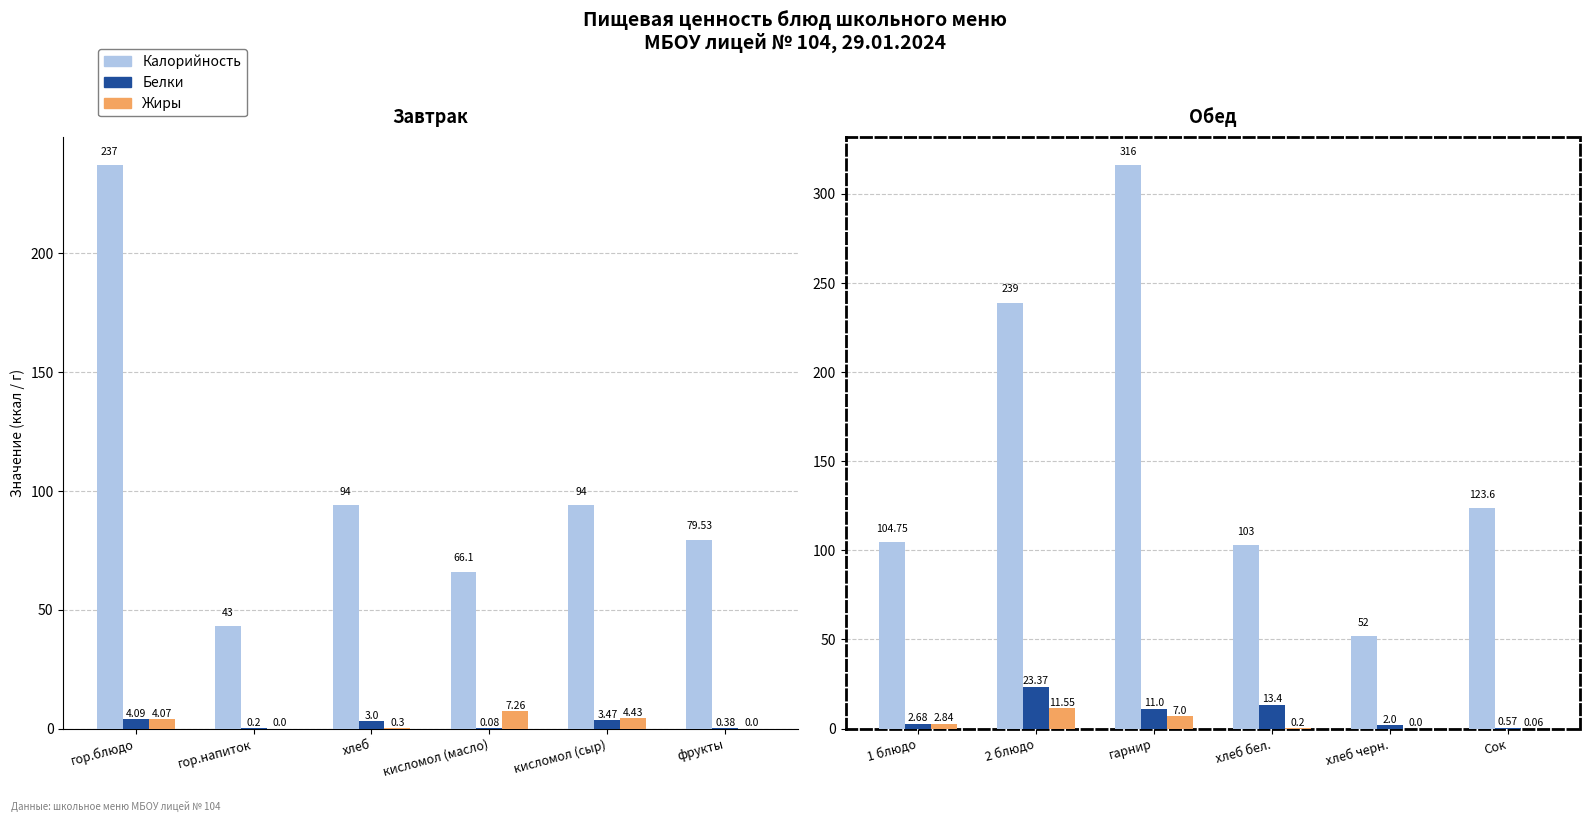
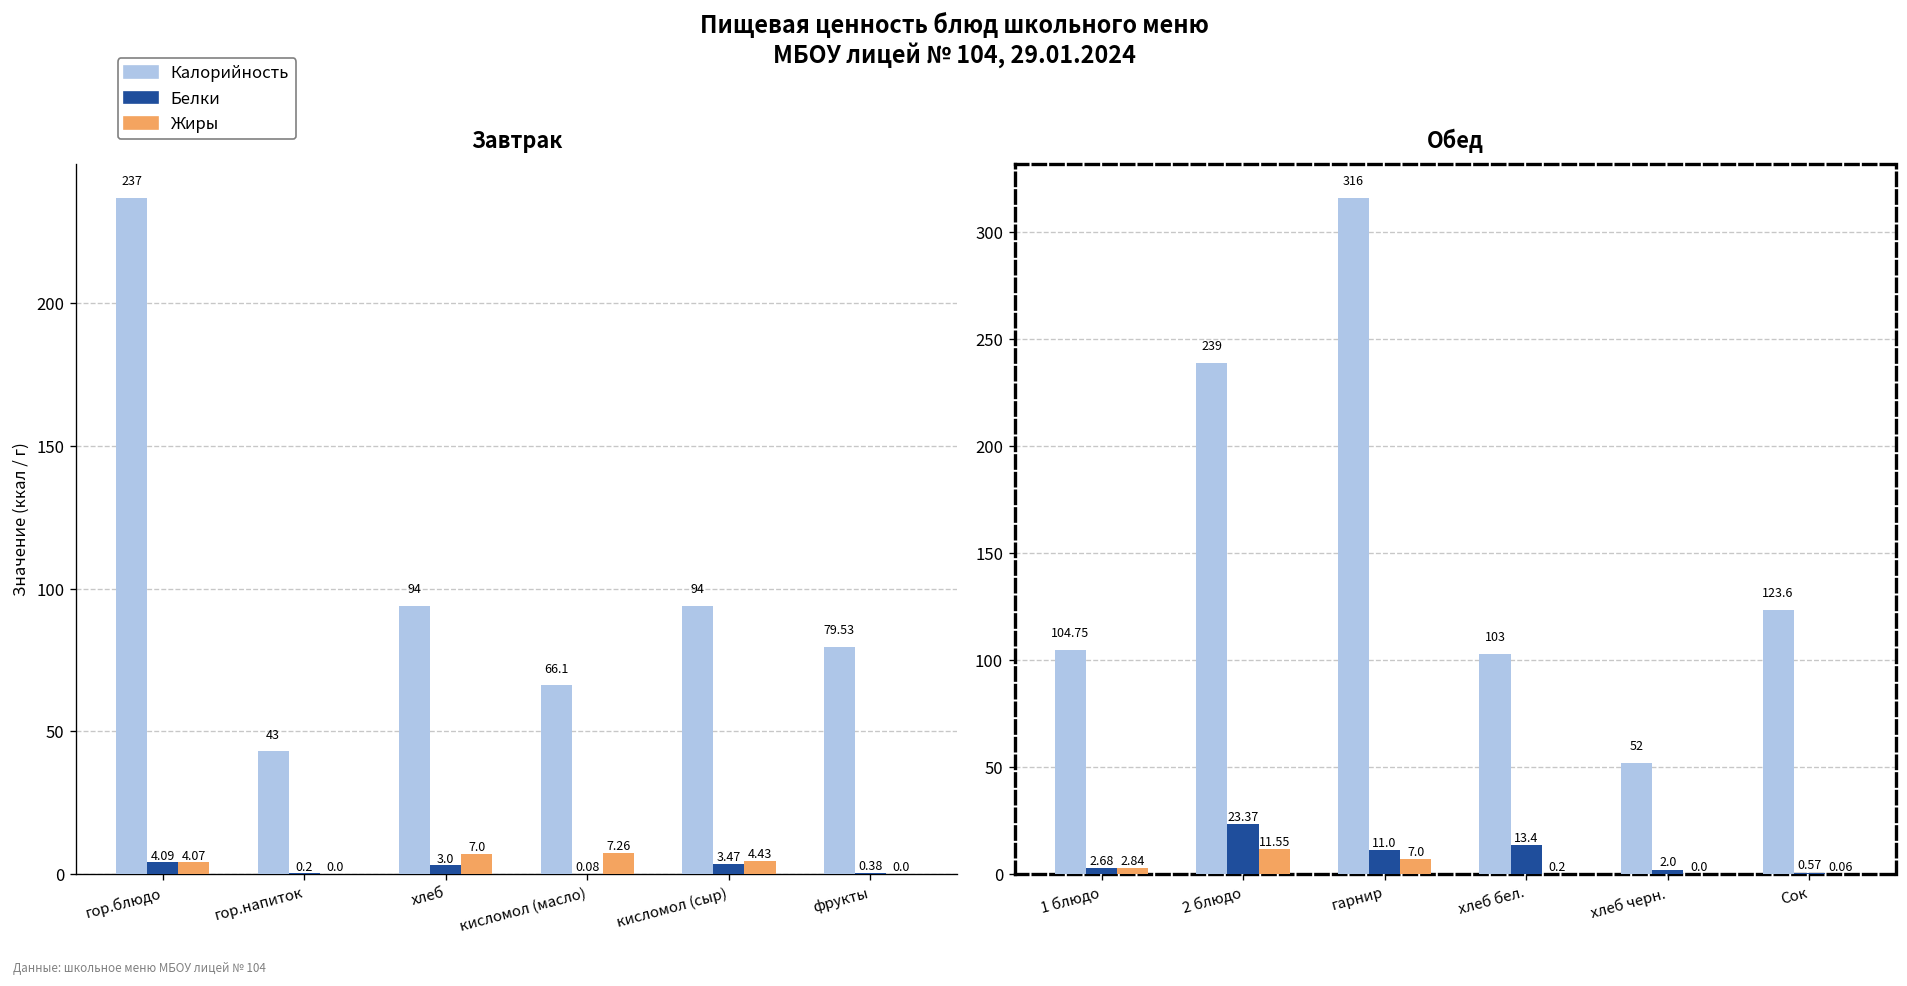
Завтрак, Жиры, хлеб: 0.3 -> 7.0
